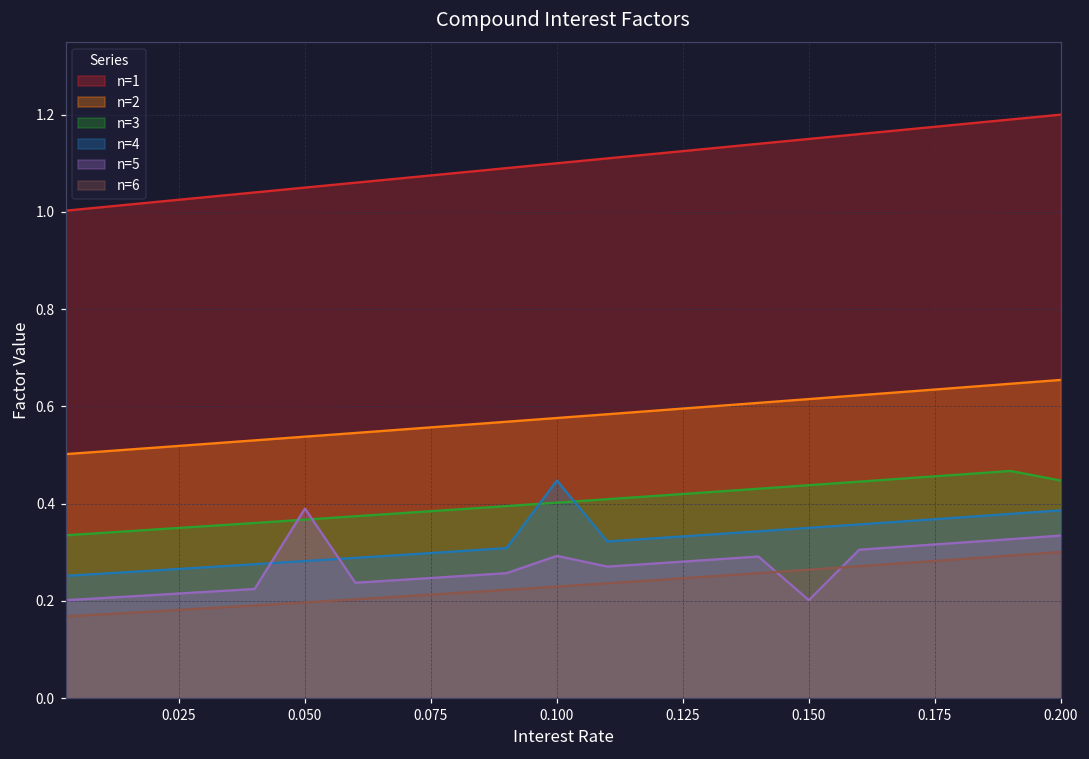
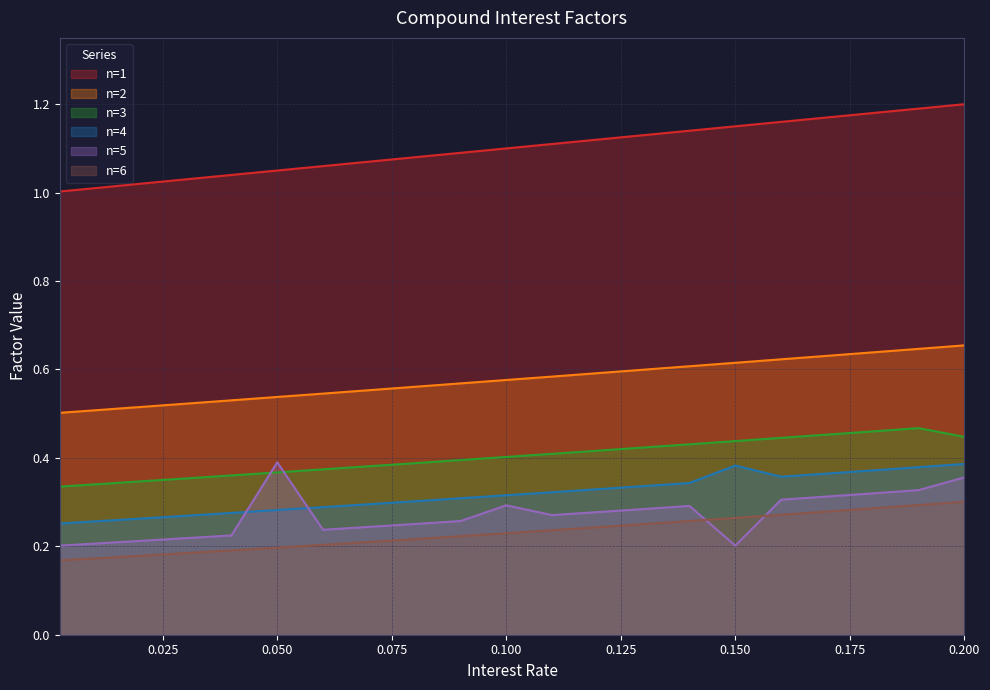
n=4, 0.100: 0.45 -> 0.32
n=4, 0.150: 0.35 -> 0.38
n=5, 0.200: 0.33 -> 0.36
